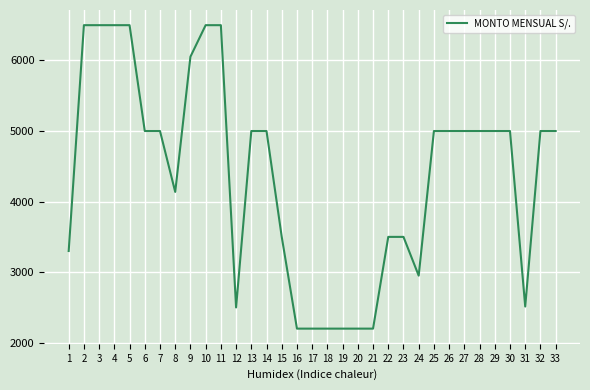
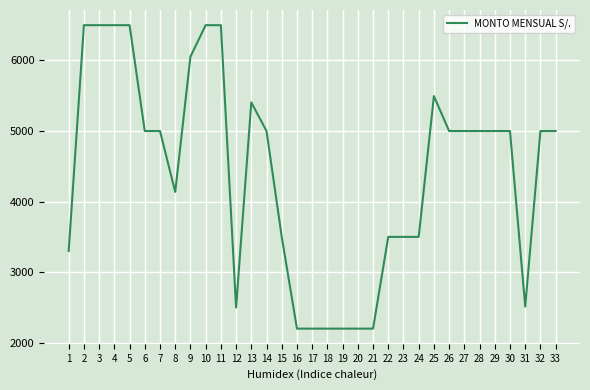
13: 5000 -> 5400
24: 3000 -> 3500
25: 5000 -> 5500
